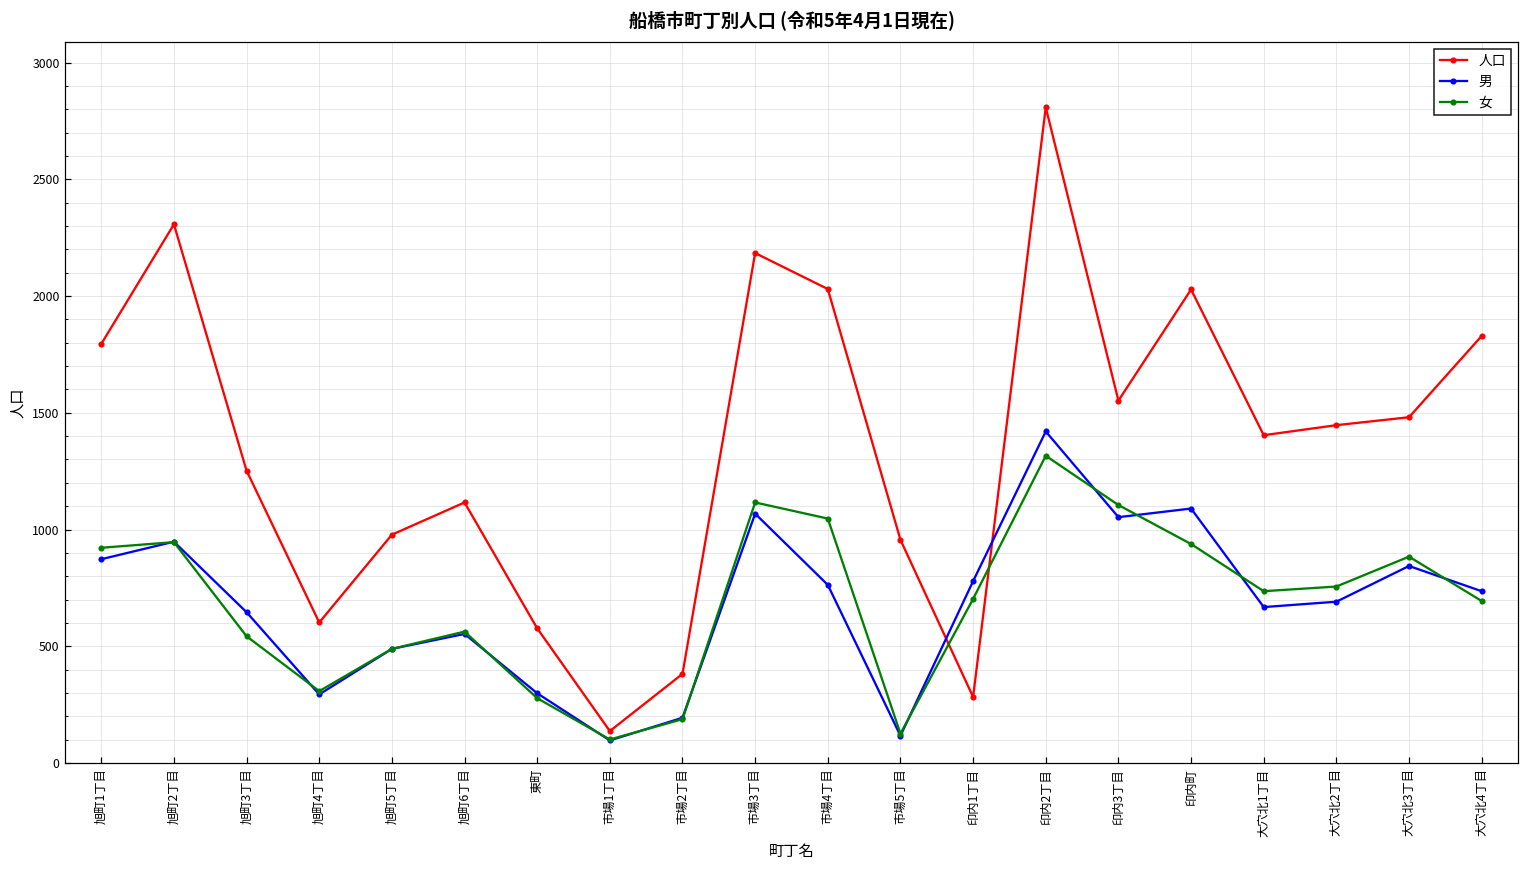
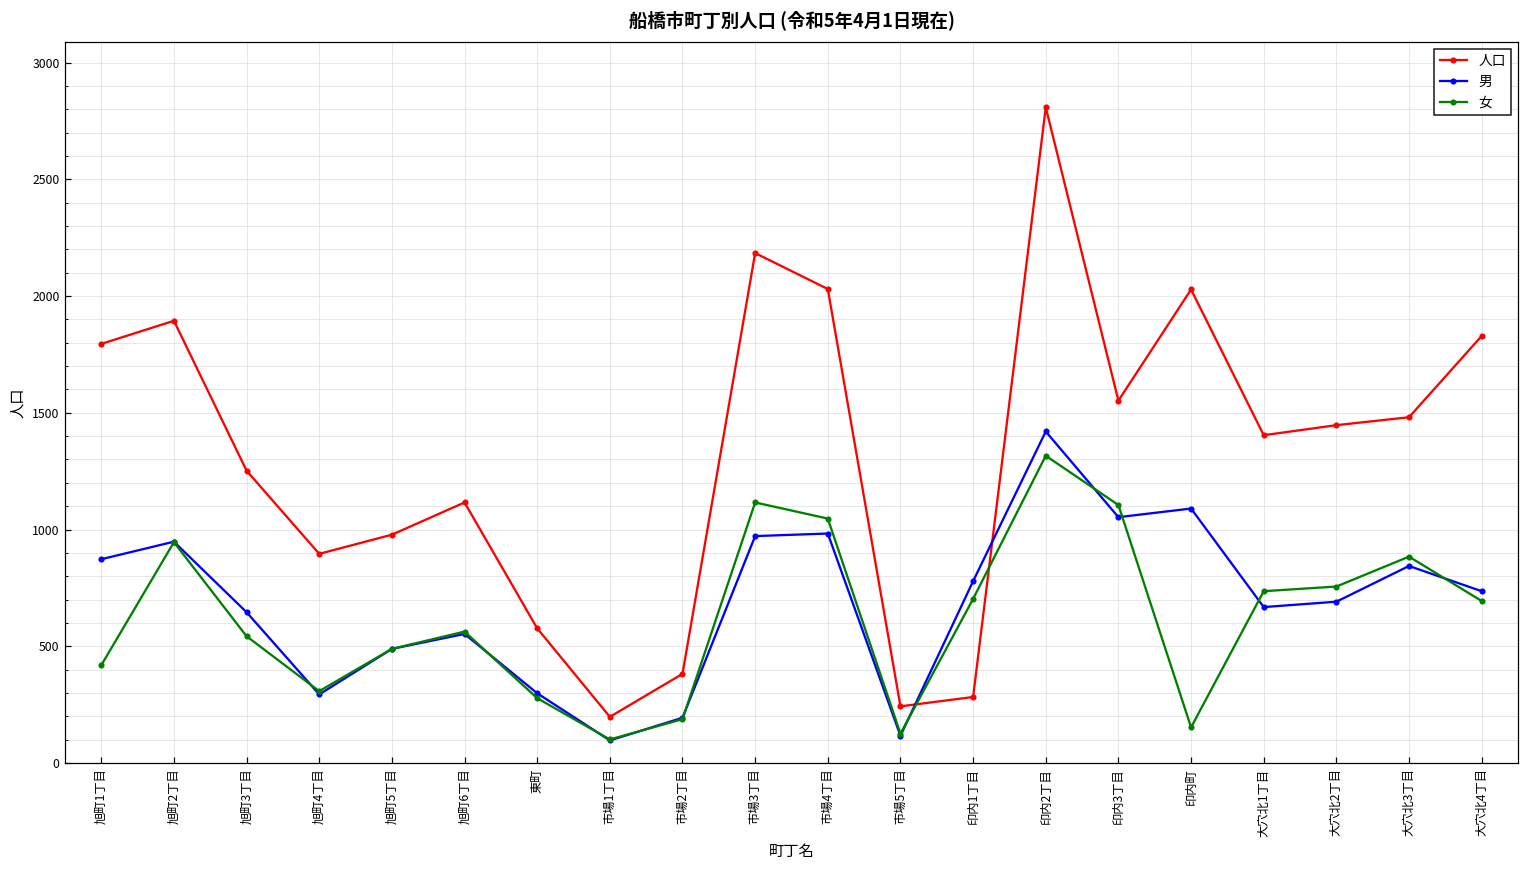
女, 旭町1丁目: 920 -> 420
人口, 旭町2丁目: 2310 -> 1890
人口, 旭町4丁目: 600 -> 900
人口, 市場1丁目: 140 -> 200
男, 市場3丁目: 1070 -> 970
男, 市場4丁目: 760 -> 980
人口, 市場5丁目: 960 -> 240
女, 印内町: 940 -> 150
